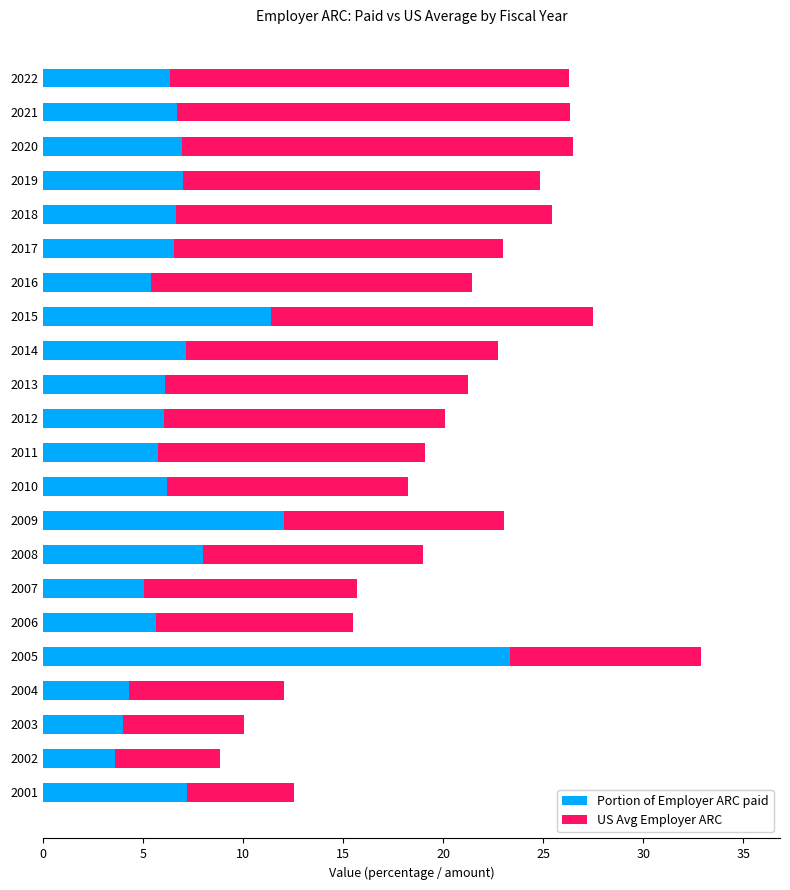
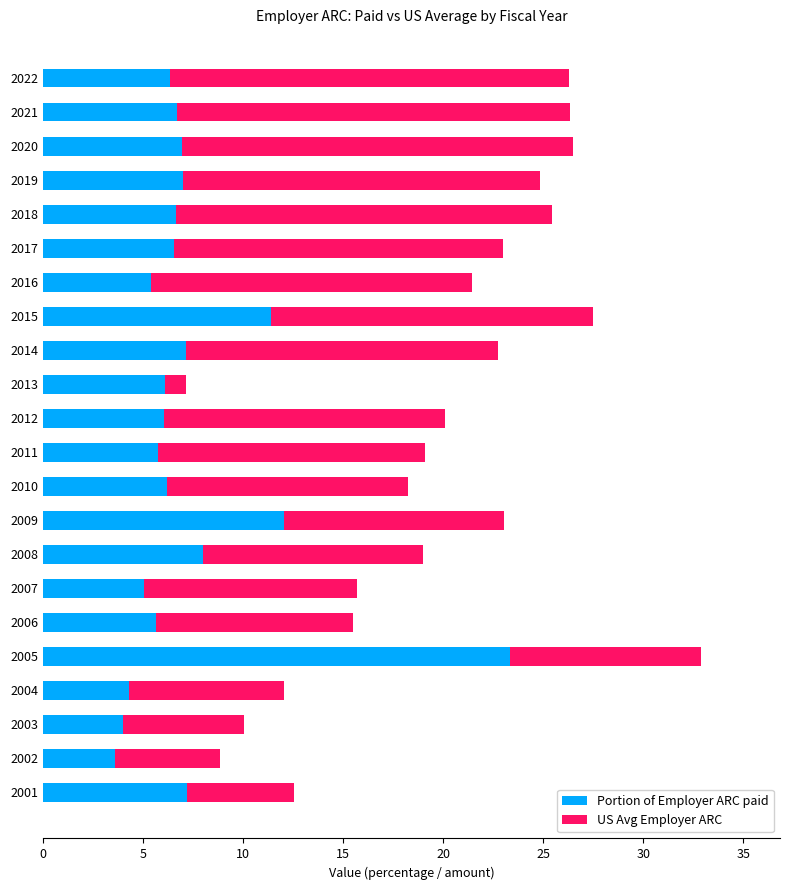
US Avg Employer ARC, 2013: 15.1 -> 1.1
